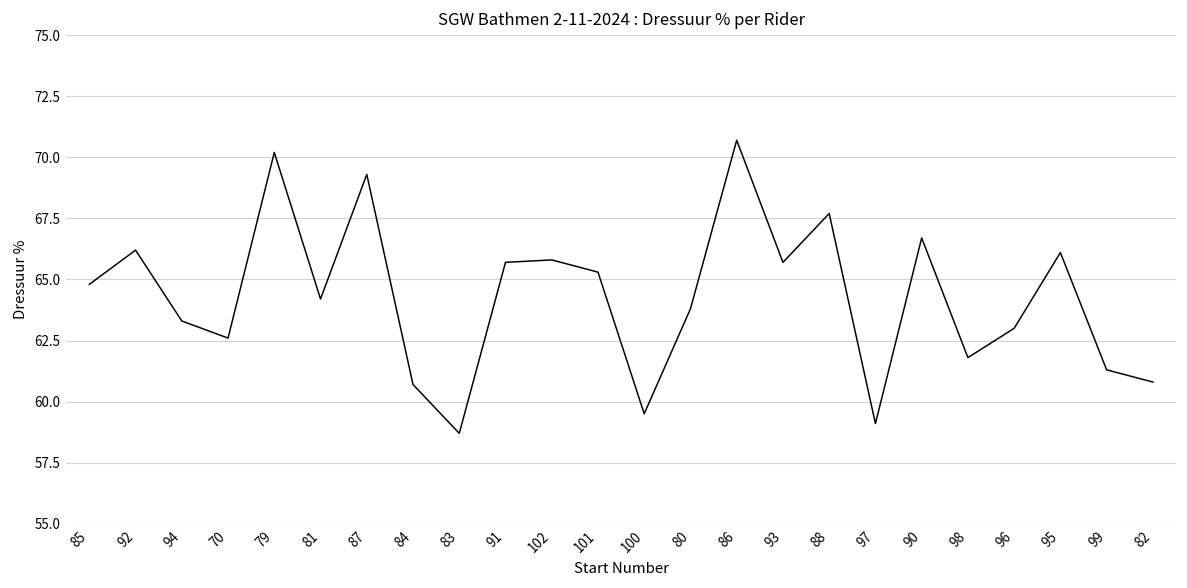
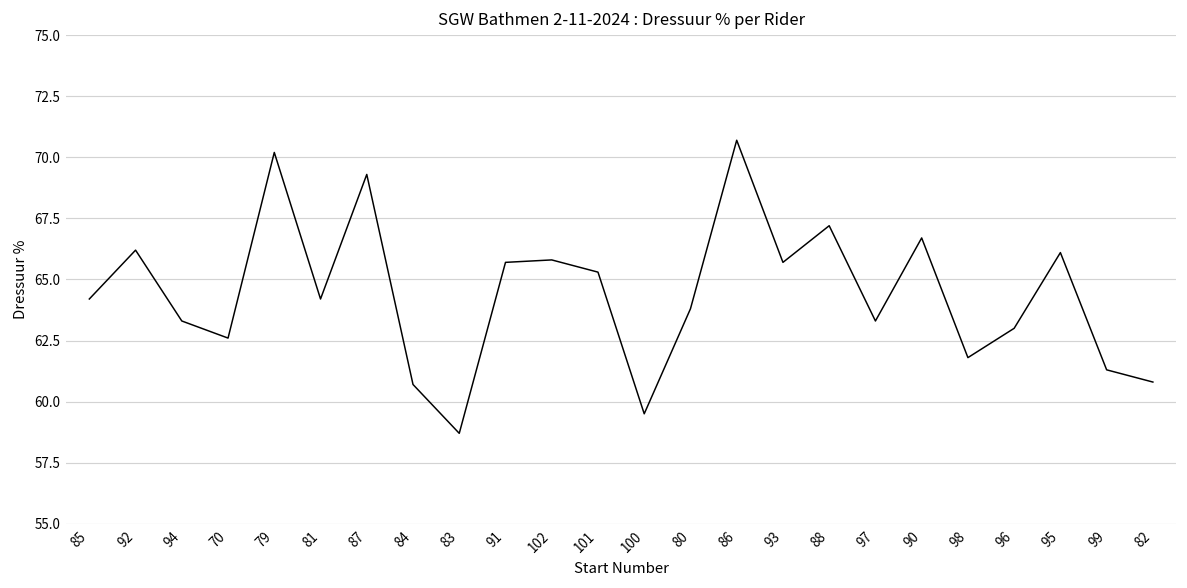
85: 64.8 -> 64.2
88: 67.7 -> 67.2
97: 59.1 -> 63.3
